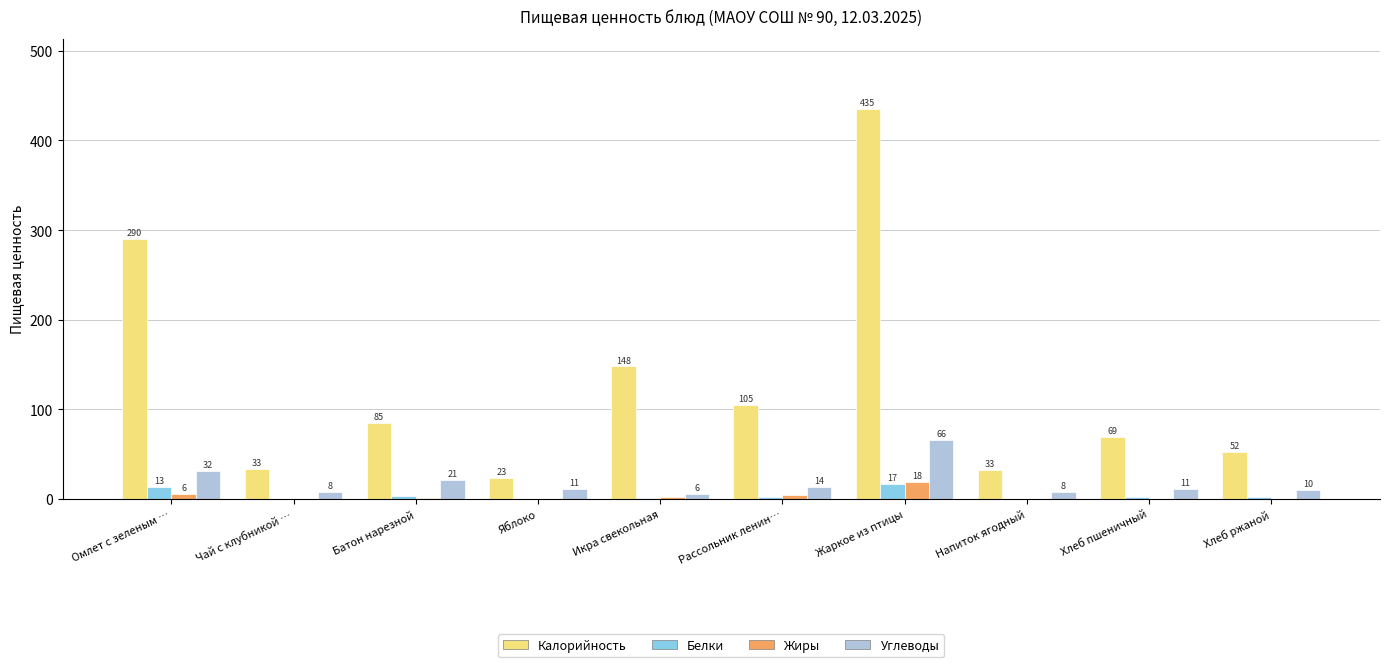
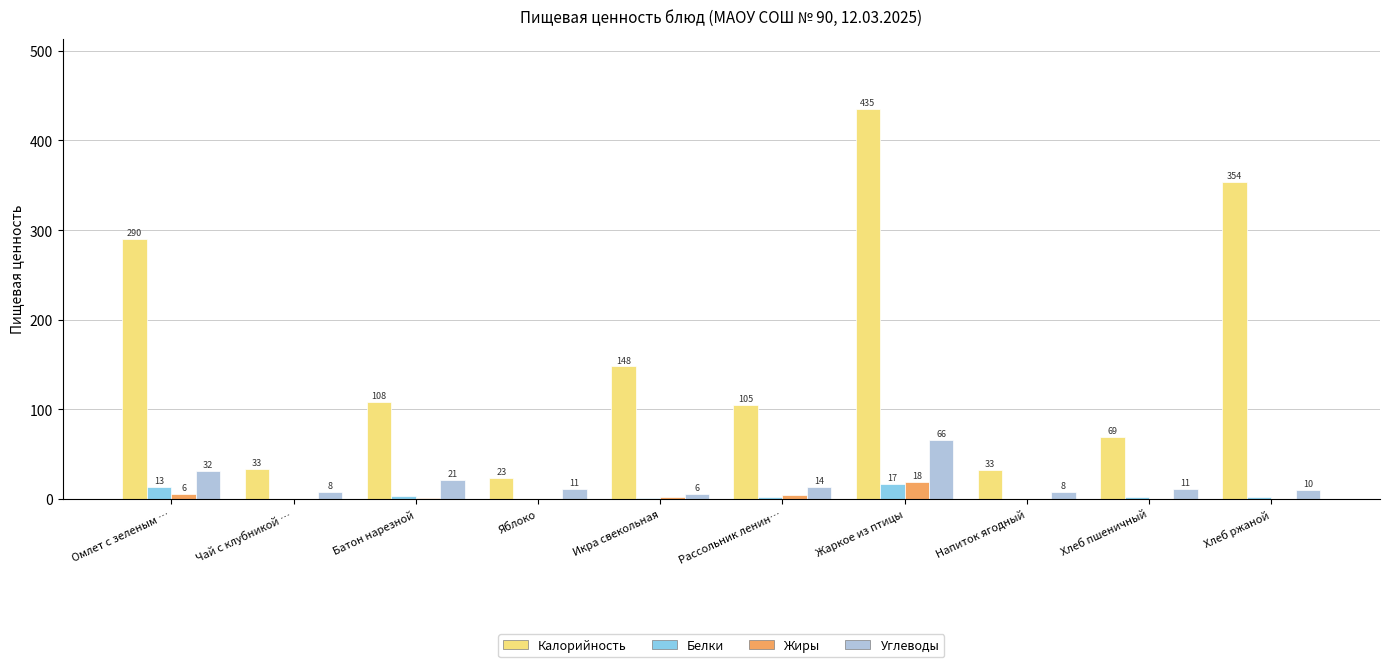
Калорийность, Батон нарезной: 85 -> 108
Калорийность, Хлеб ржаной: 52 -> 354
